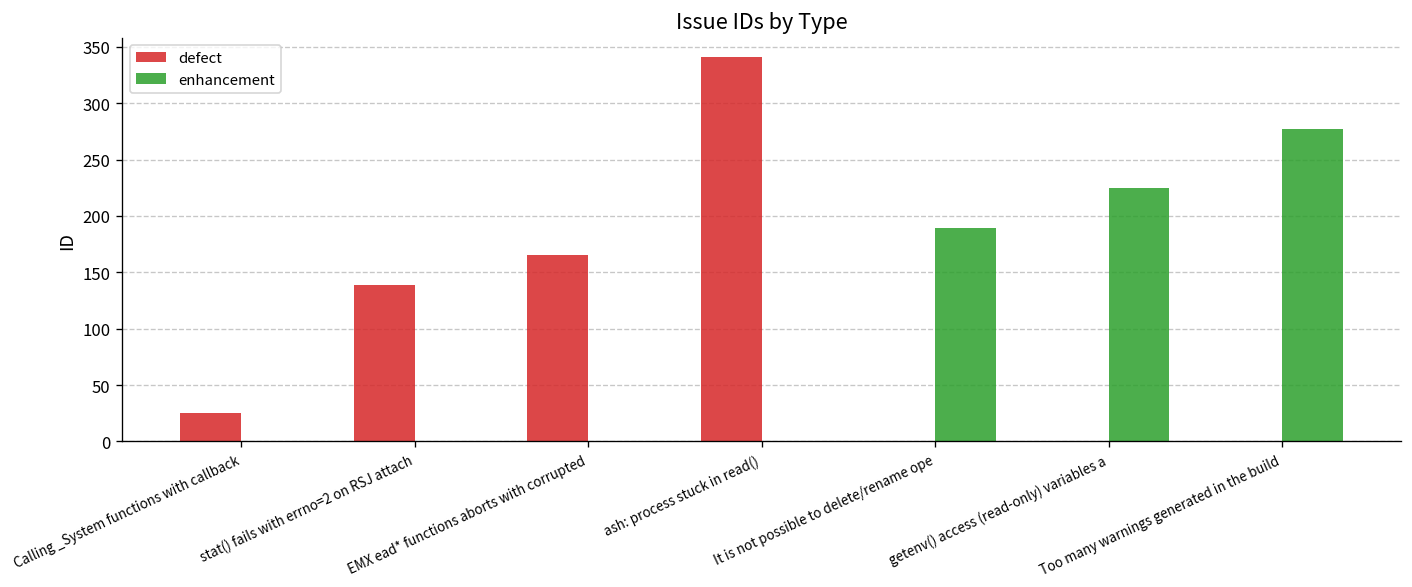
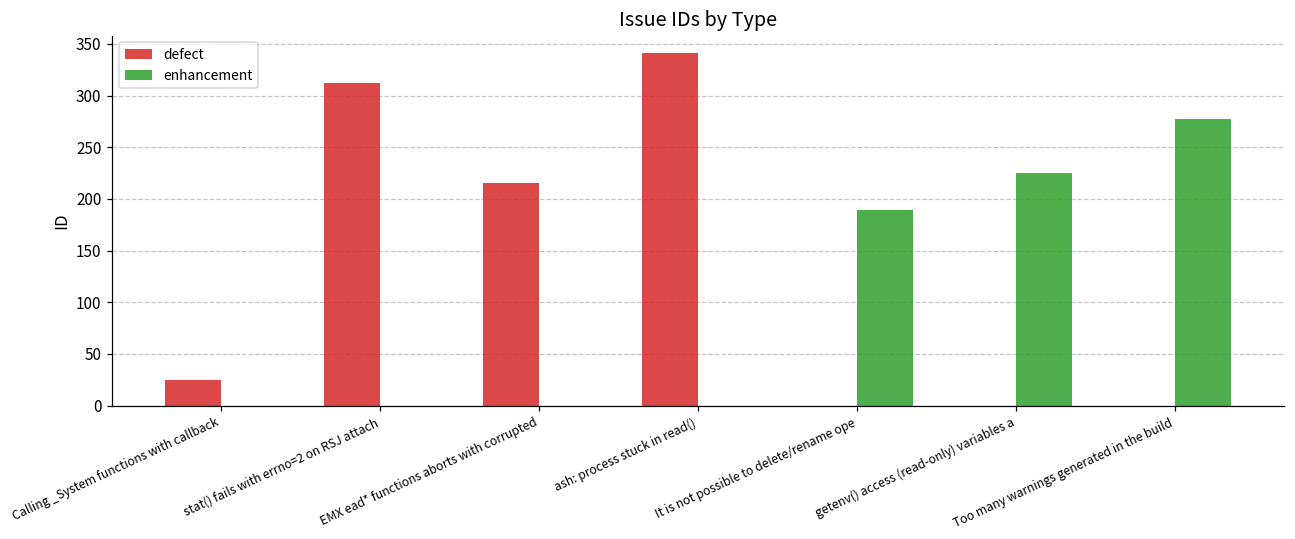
defect, stat() fails with errno=2 on RSJ attach: 140 -> 310
defect, EMX ead* functions aborts with corrupted: 170 -> 220
